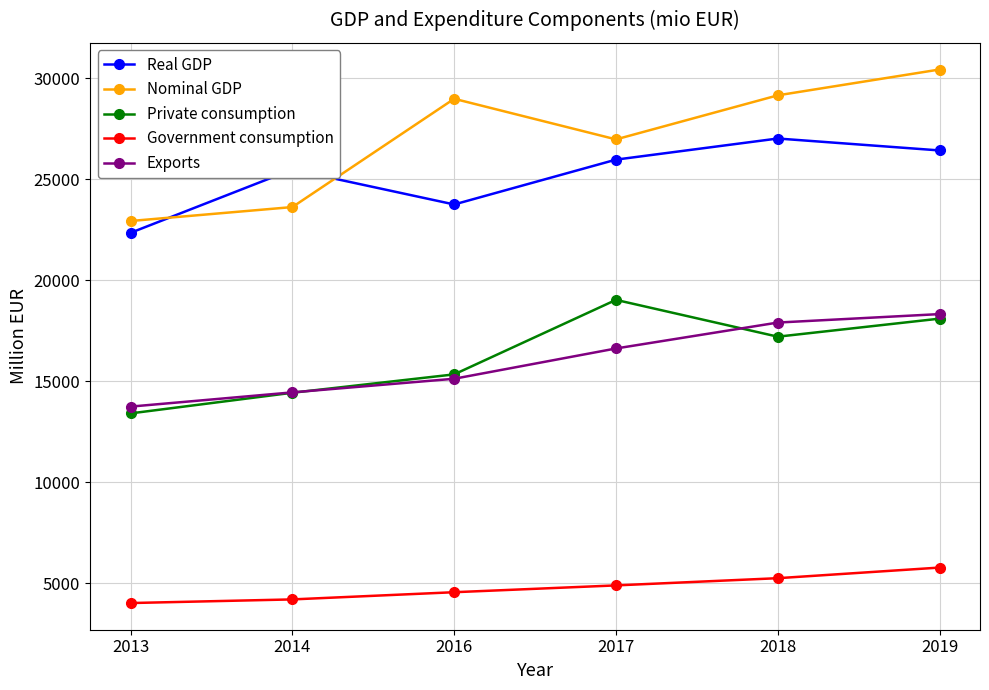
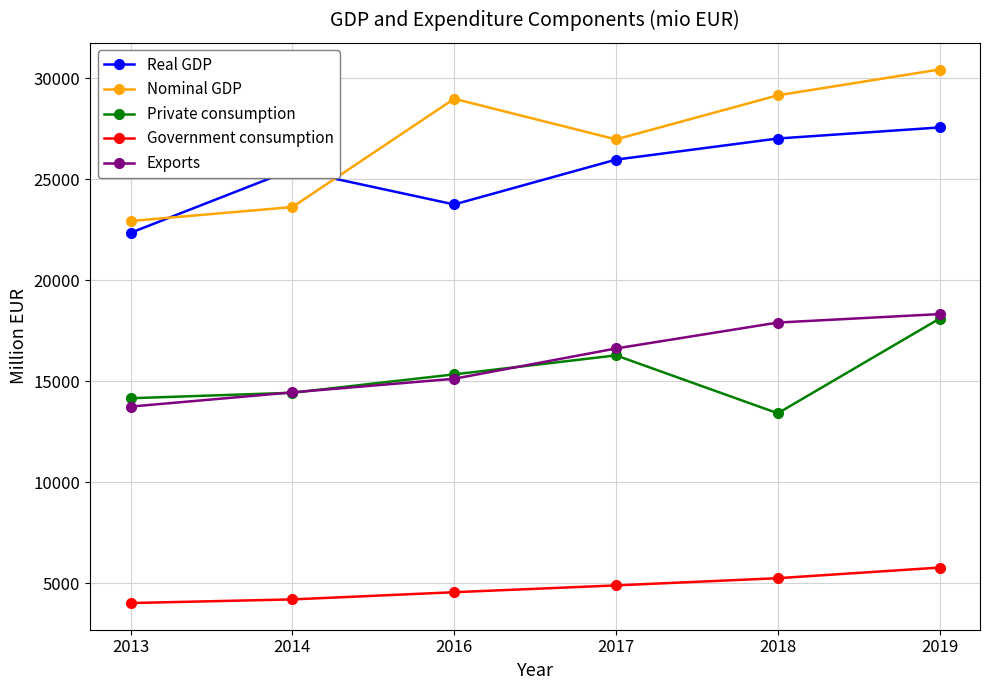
Private consumption, 2013: 13400 -> 14200
Private consumption, 2017: 19000 -> 16300
Private consumption, 2018: 17200 -> 13400
Real GDP, 2019: 26400 -> 27600
